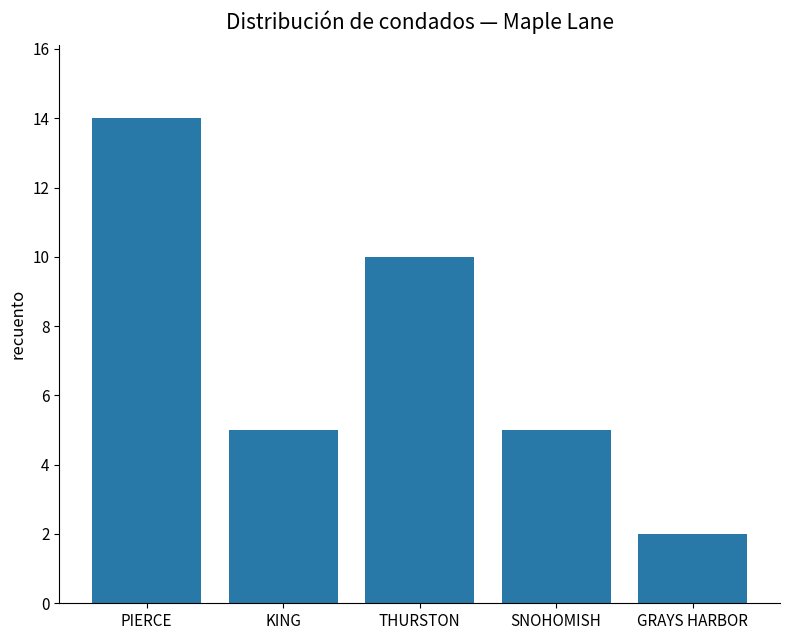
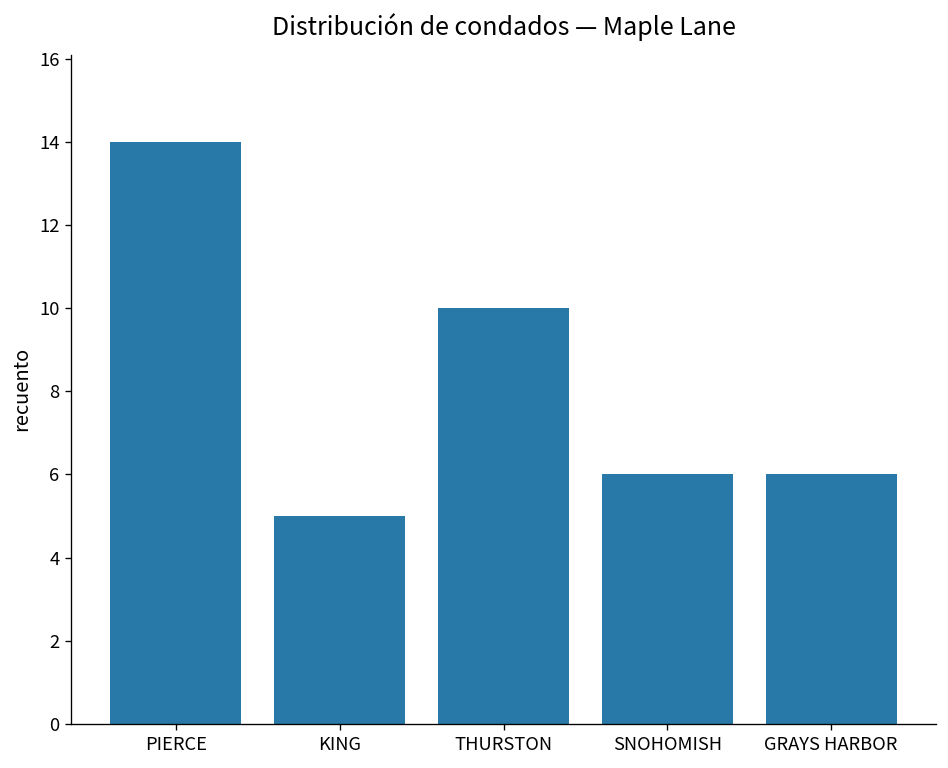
SNOHOMISH: 5 -> 6
GRAYS HARBOR: 2 -> 6
